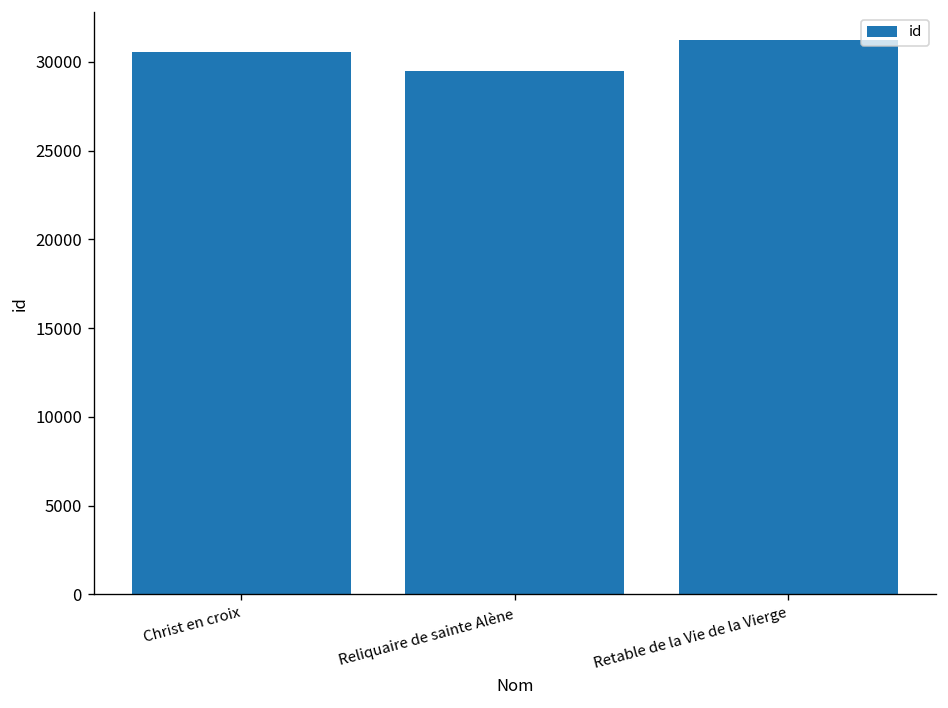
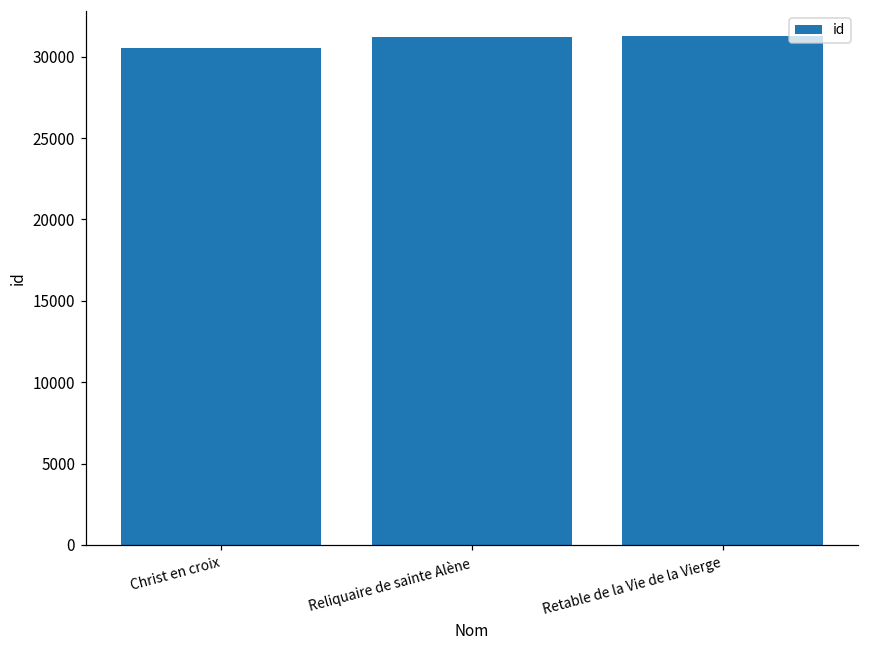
Reliquaire de sainte Alène: 29500 -> 31200
